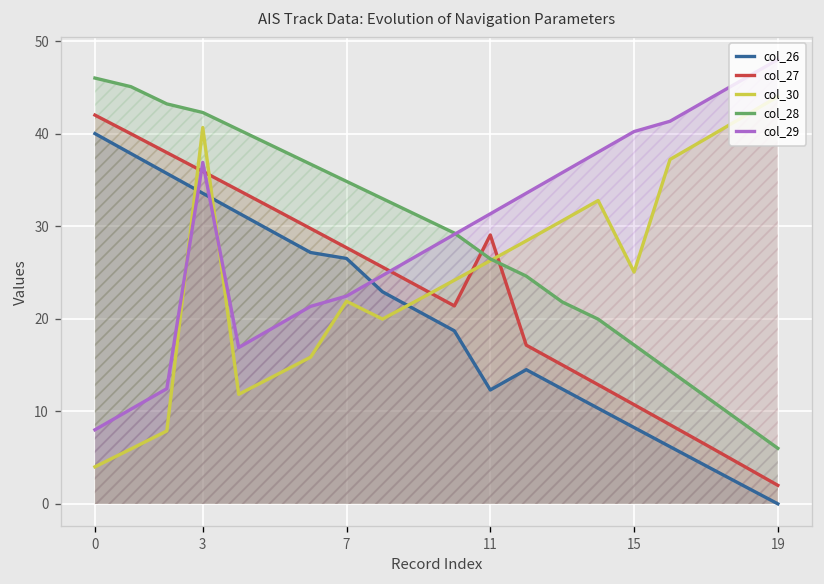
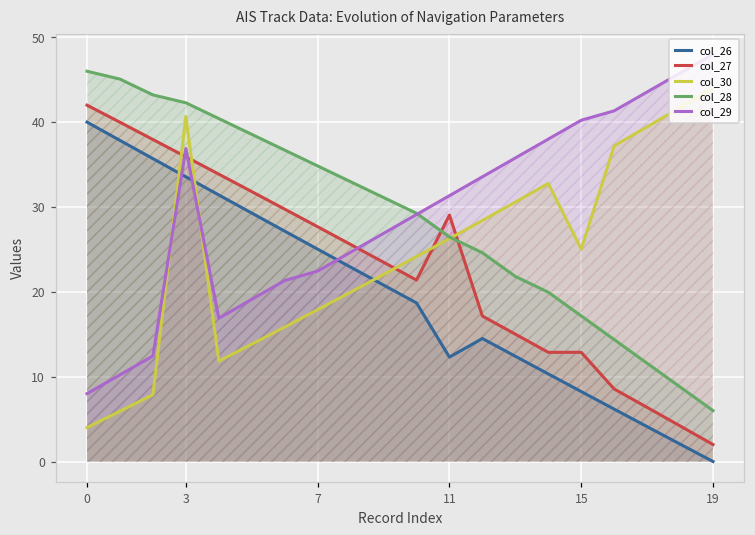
col_26, 7: 27 -> 25
col_30, 7: 22 -> 18
col_27, 15: 11 -> 13
